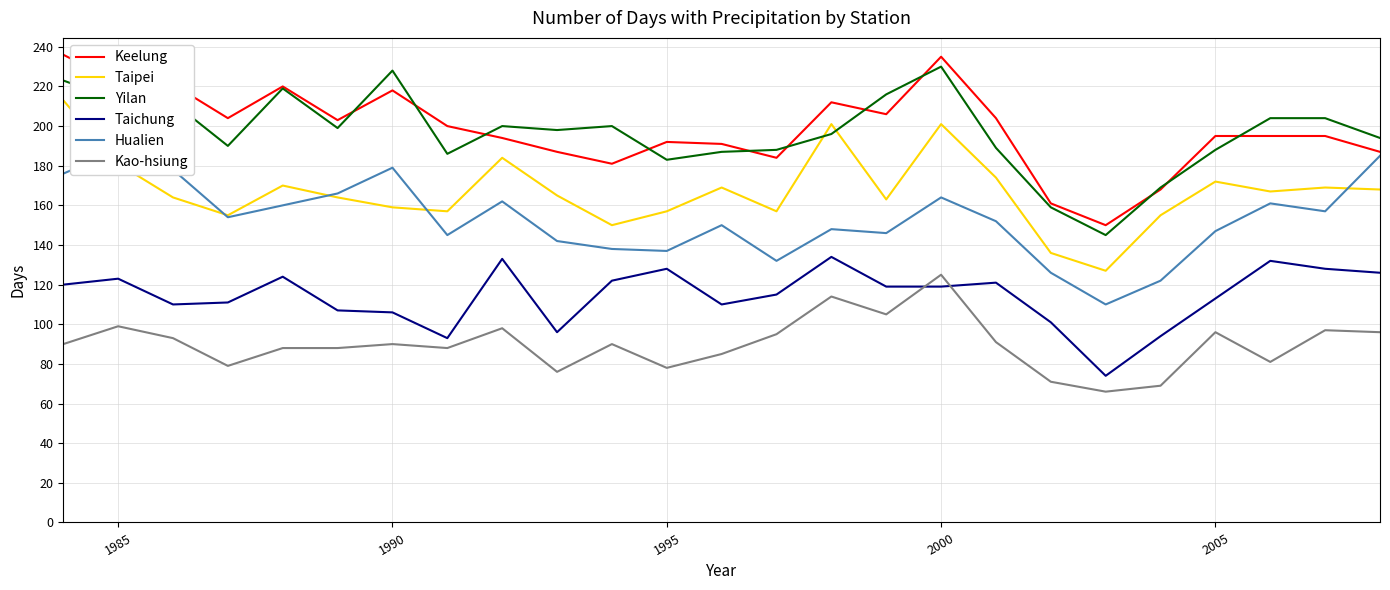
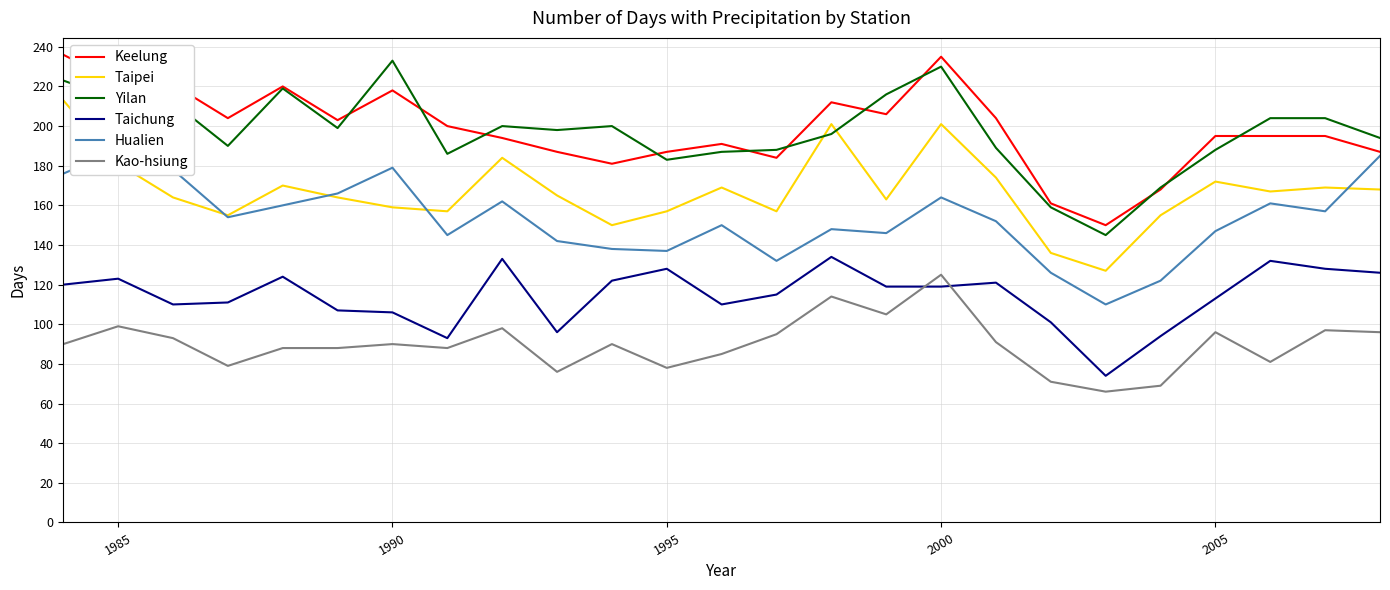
Yilan, 1990: 228 -> 233
Keelung, 1995: 192 -> 187
